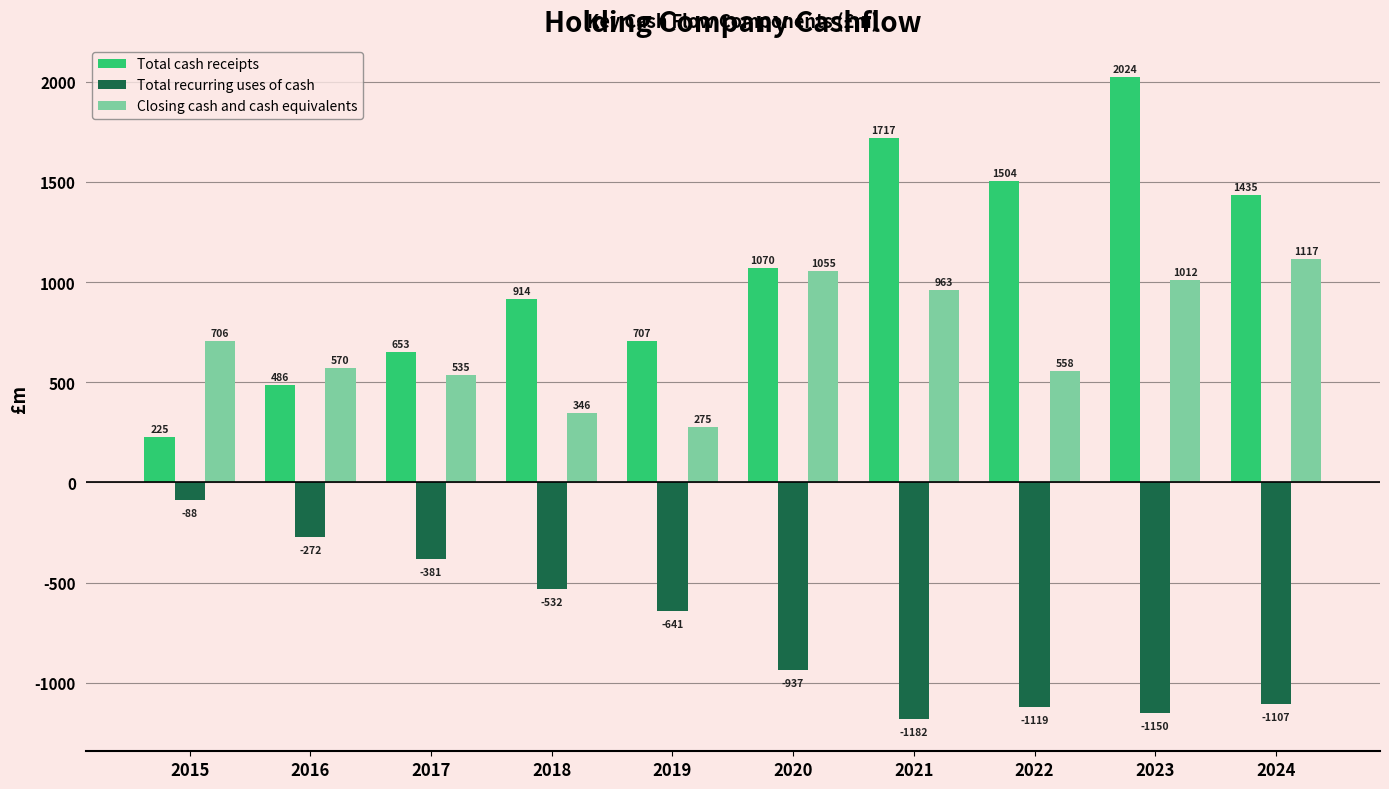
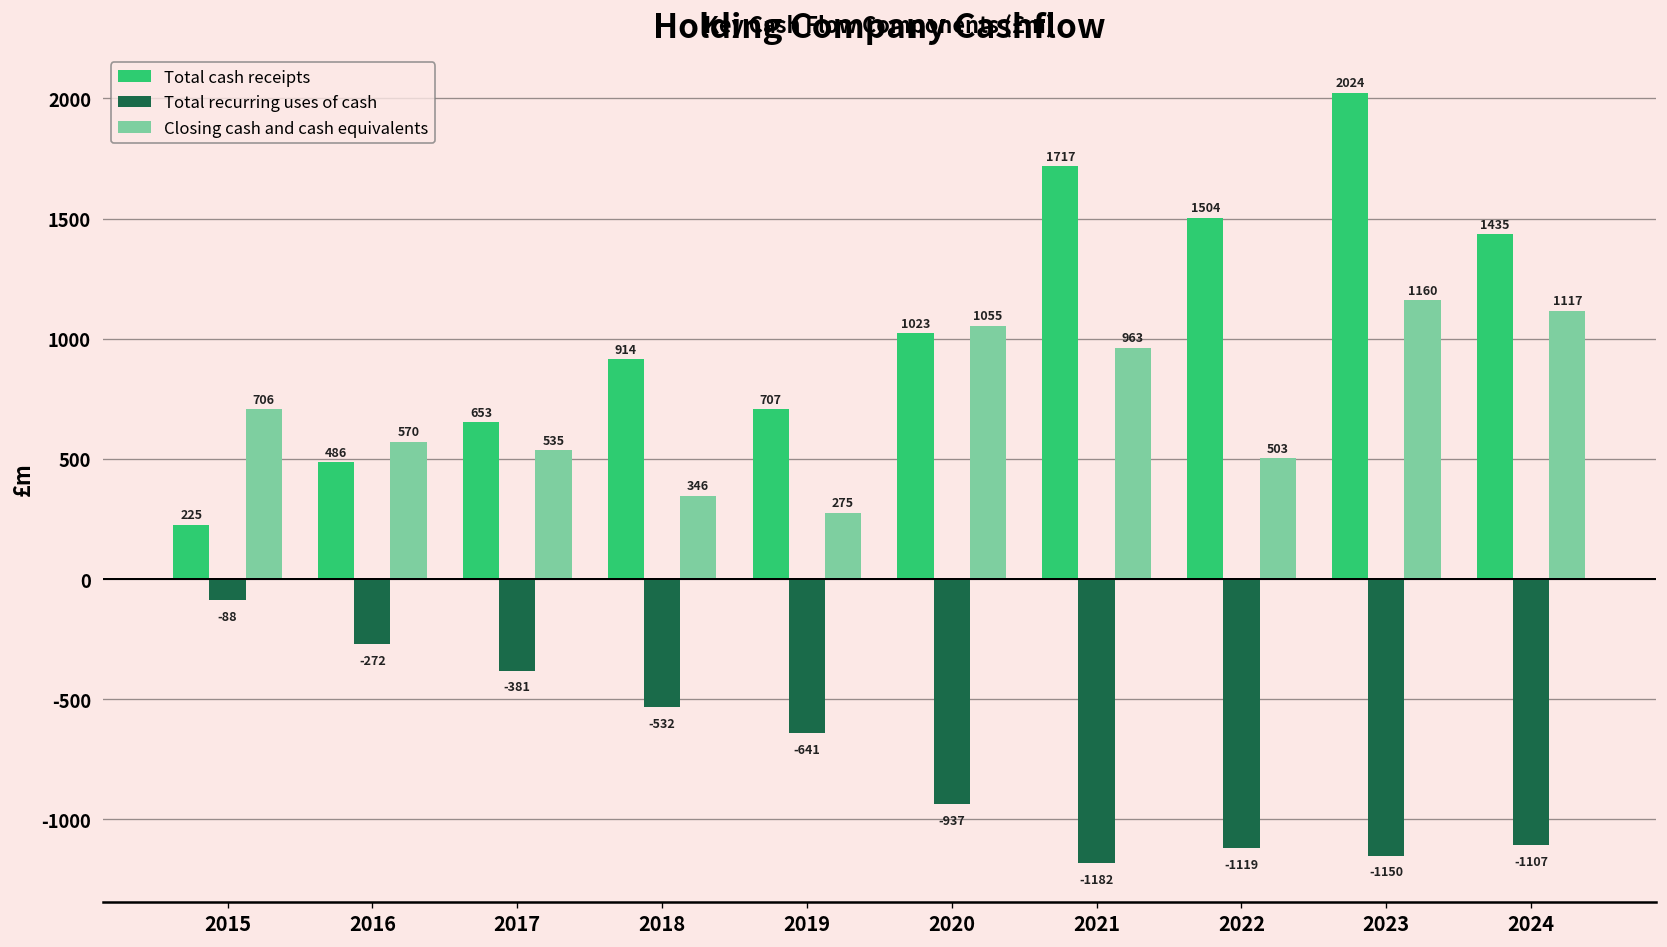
Total cash receipts, 2020: 1070 -> 1023
Closing cash and cash equivalents, 2022: 558 -> 503
Closing cash and cash equivalents, 2023: 1012 -> 1160
